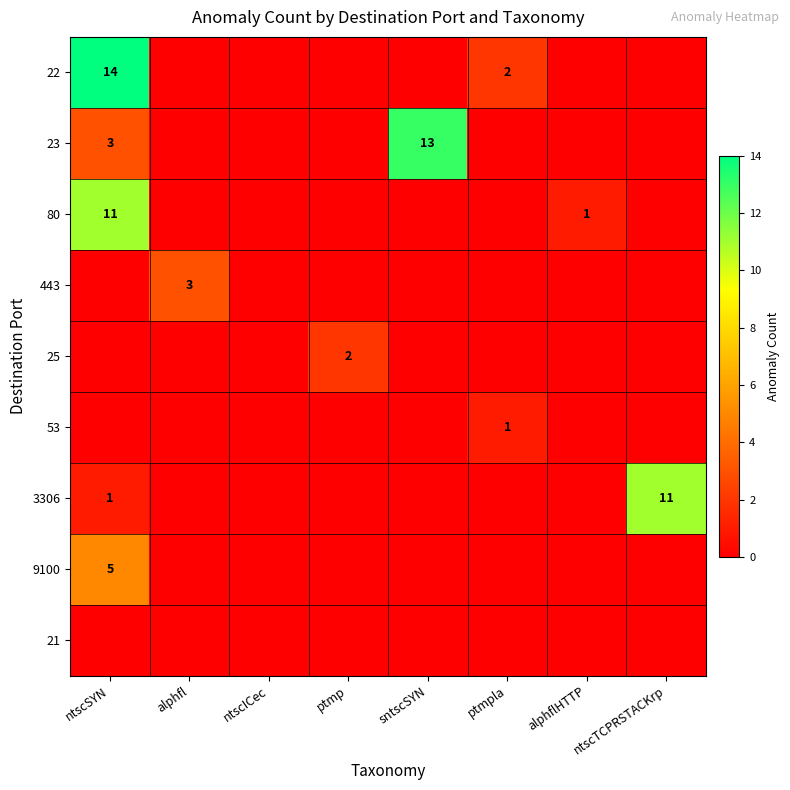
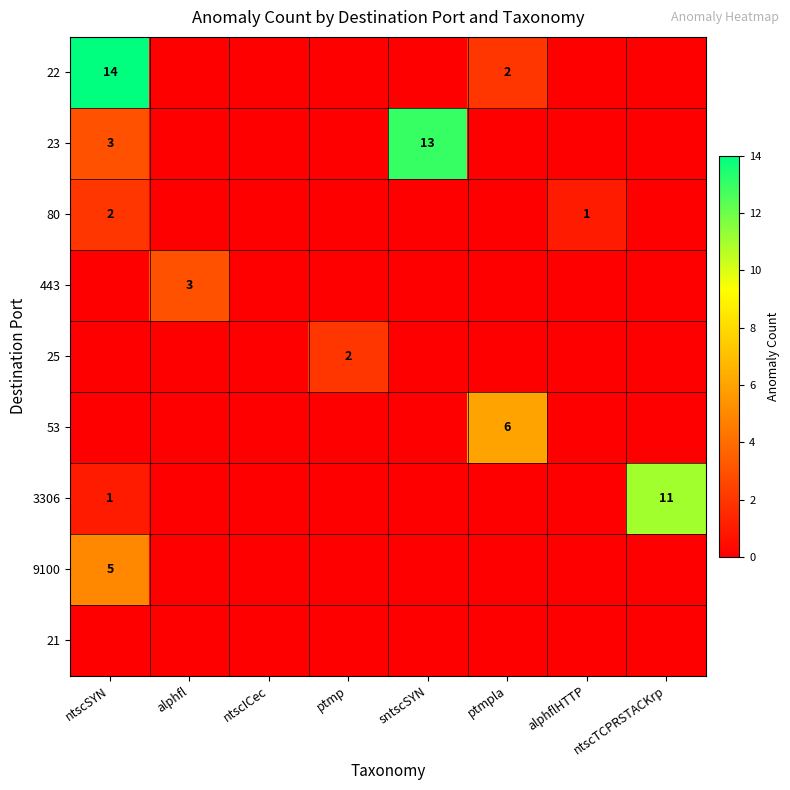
80, ntscSYN: 11 -> 2
53, ptmpla: 1 -> 6
